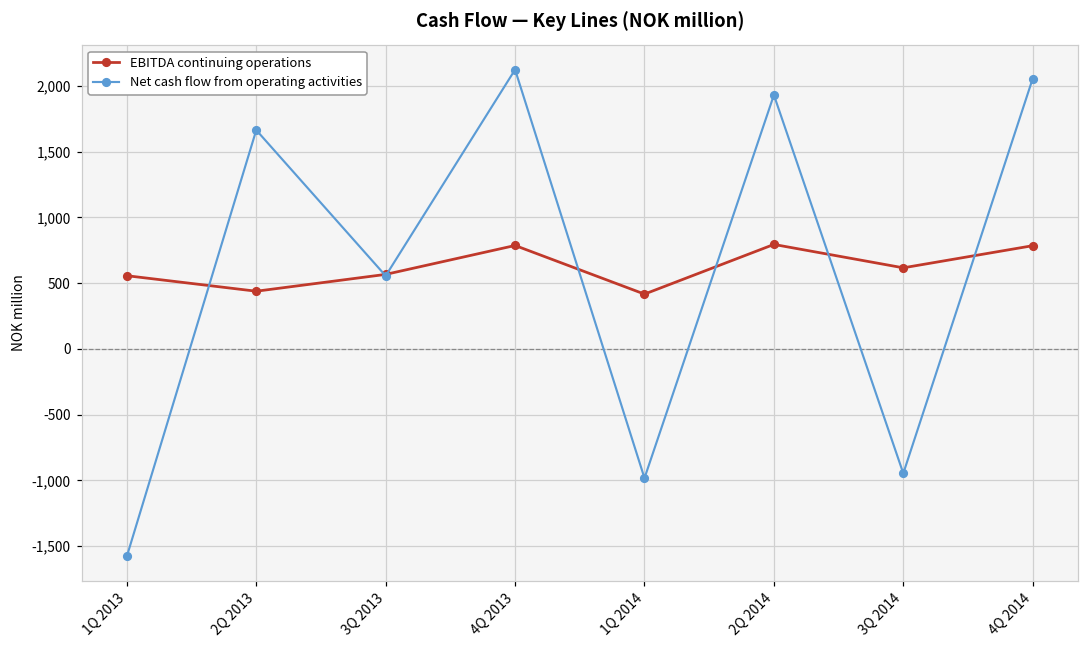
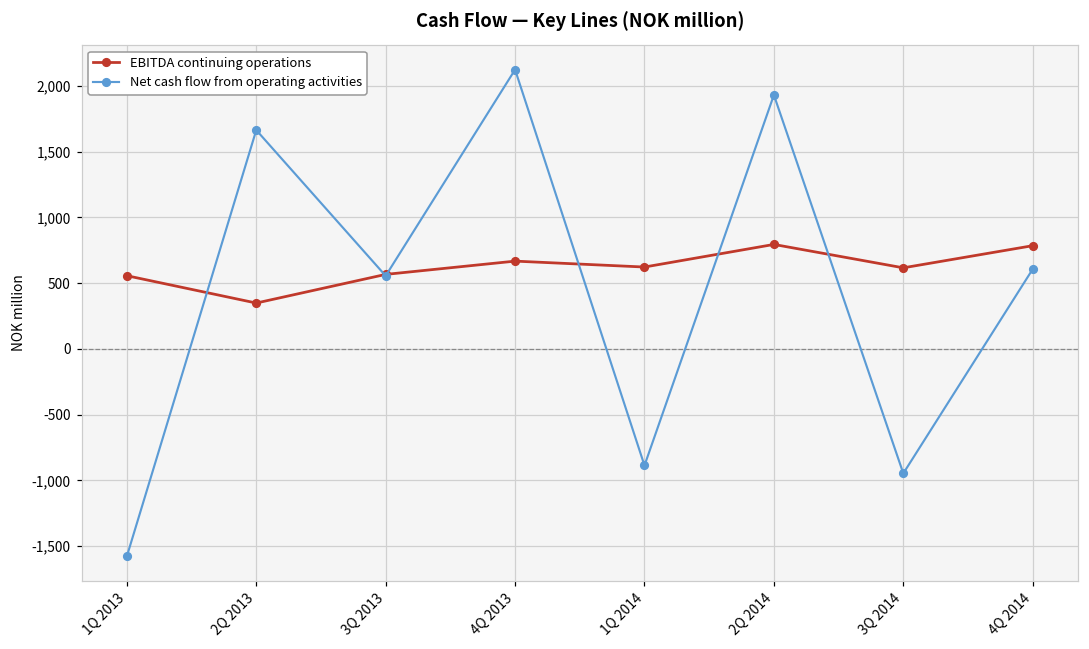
EBITDA continuing operations, 2Q 2013: 440 -> 350
EBITDA continuing operations, 4Q 2013: 790 -> 670
EBITDA continuing operations, 1Q 2014: 420 -> 620
Net cash flow from operating activities, 1Q 2014: -980 -> -890
Net cash flow from operating activities, 4Q 2014: 2,060 -> 610
